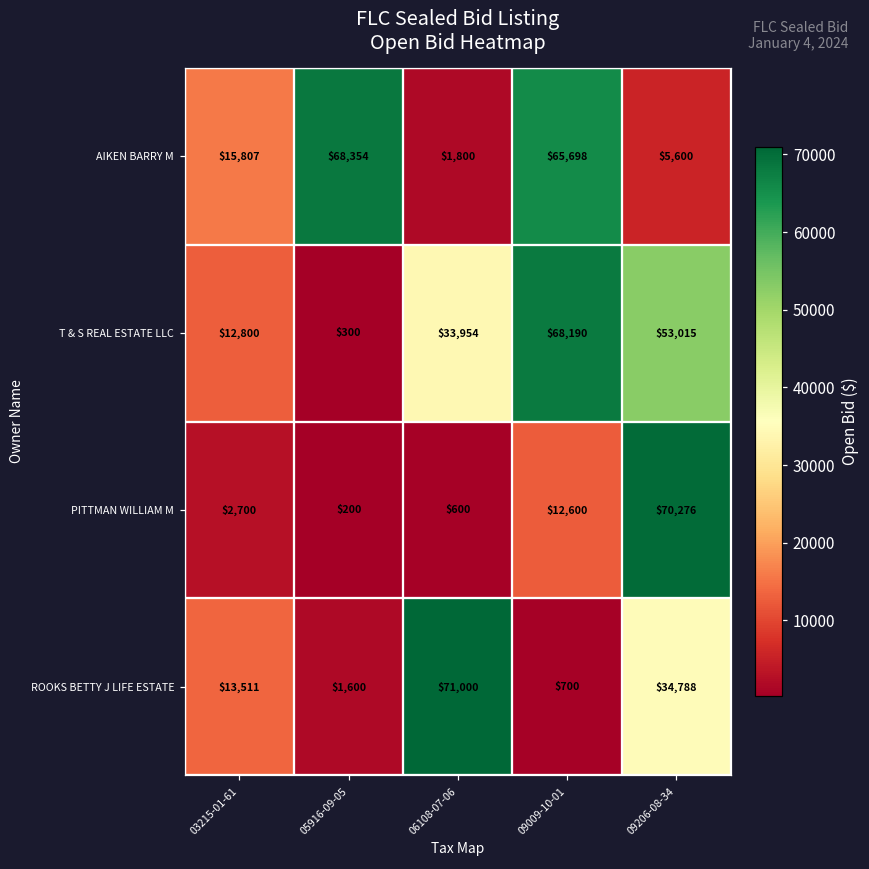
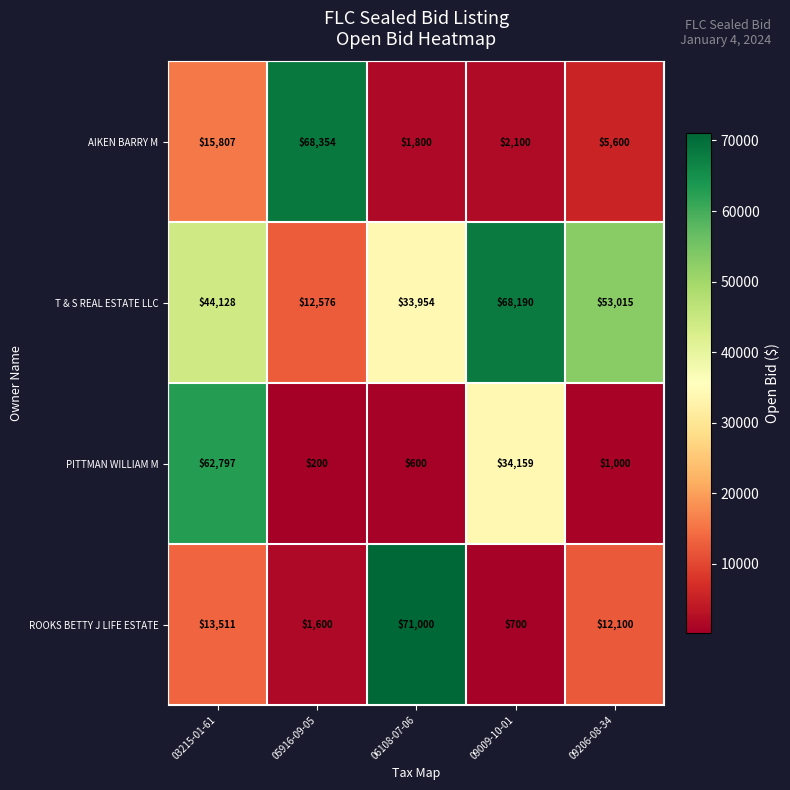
AIKEN BARRY M, 09009-10-01: $65,698 -> $2,100
T & S REAL ESTATE LLC, 03215-01-61: $12,800 -> $44,128
T & S REAL ESTATE LLC, 05916-09-05: $300 -> $12,576
PITTMAN WILLIAM M, 03215-01-61: $2,700 -> $62,797
PITTMAN WILLIAM M, 09009-10-01: $12,600 -> $34,159
PITTMAN WILLIAM M, 09206-08-34: $70,276 -> $1,000
ROOKS BETTY J LIFE ESTATE, 09206-08-34: $34,788 -> $12,100
